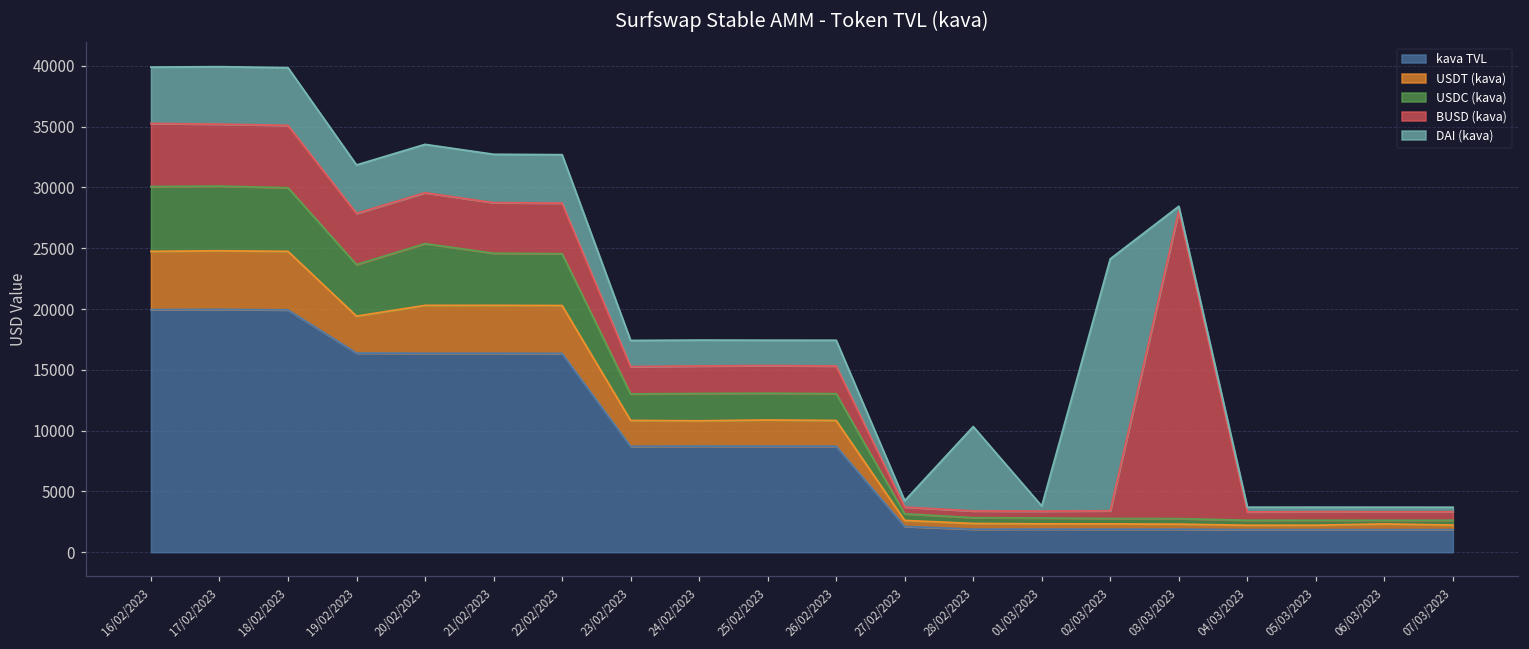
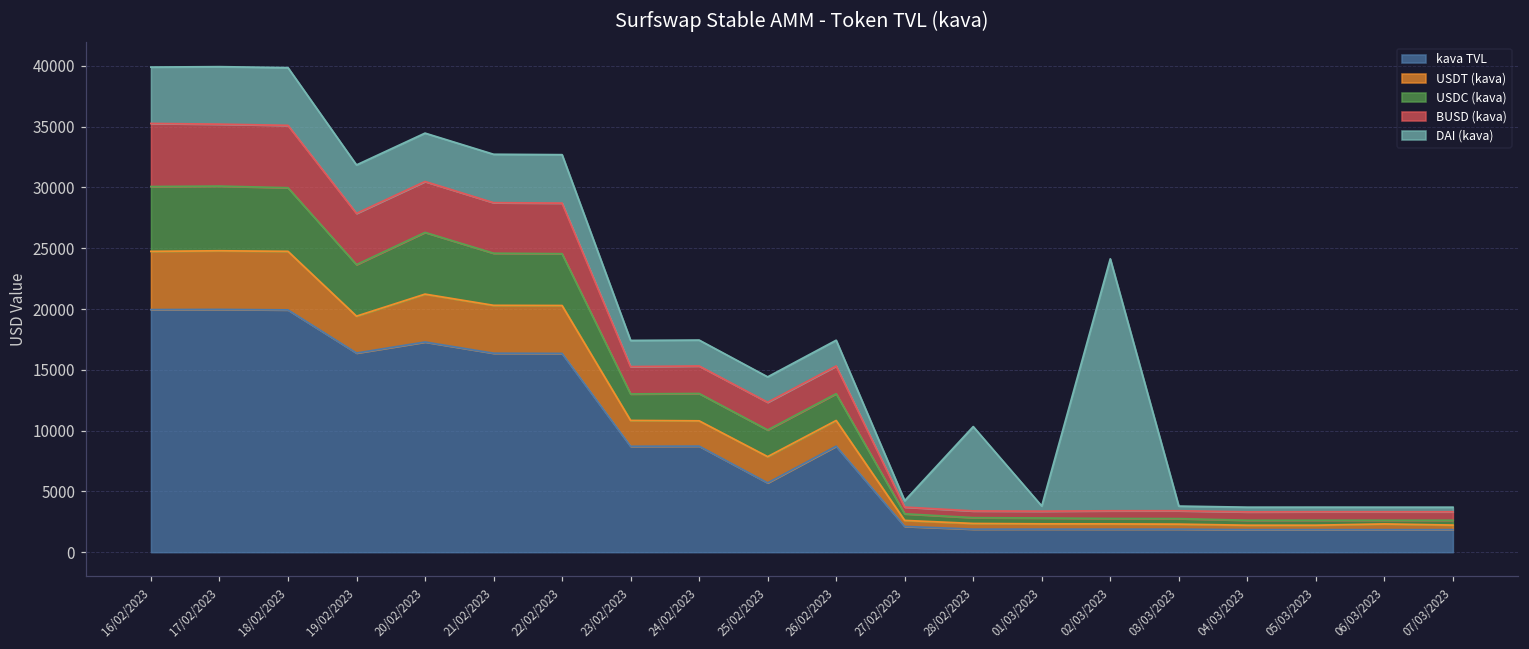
kava TVL, 20/02/2023: 16400 -> 17300
kava TVL, 25/02/2023: 8700 -> 5700
BUSD (kava), 03/03/2023: 25300 -> 600
